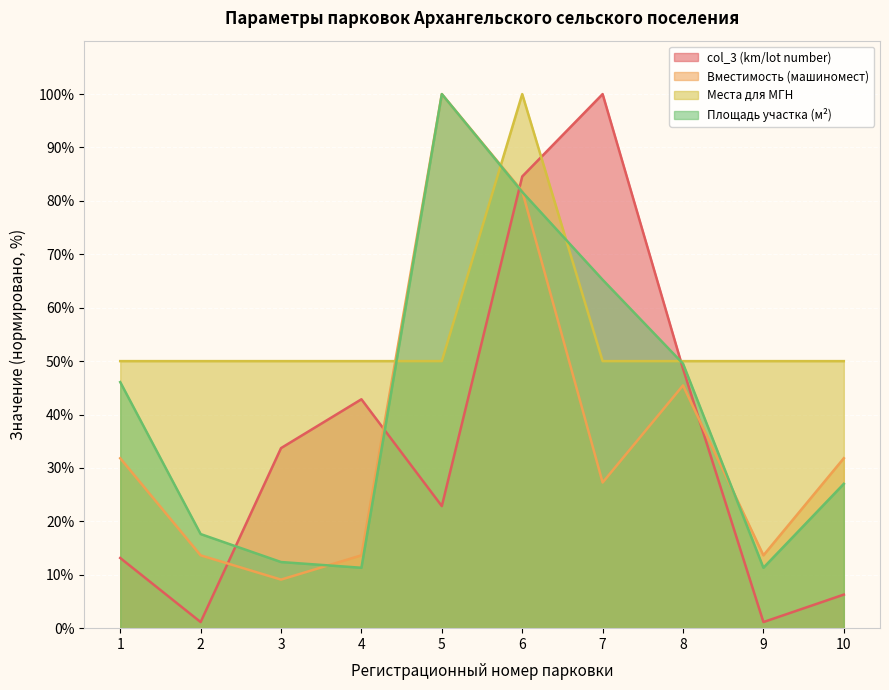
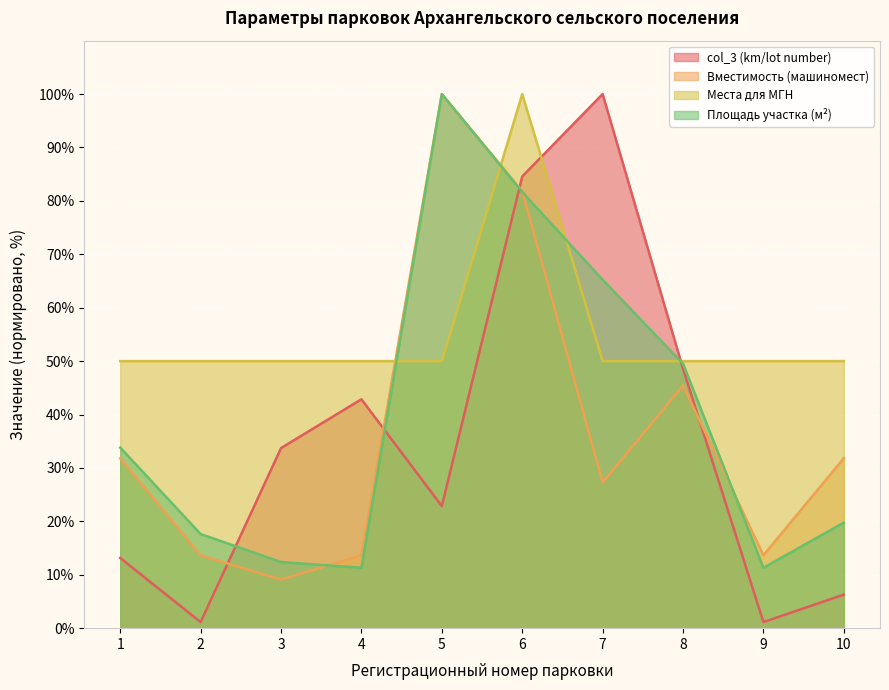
Площадь участка (м²), 1: 46% -> 34%
Площадь участка (м²), 10: 27% -> 20%
